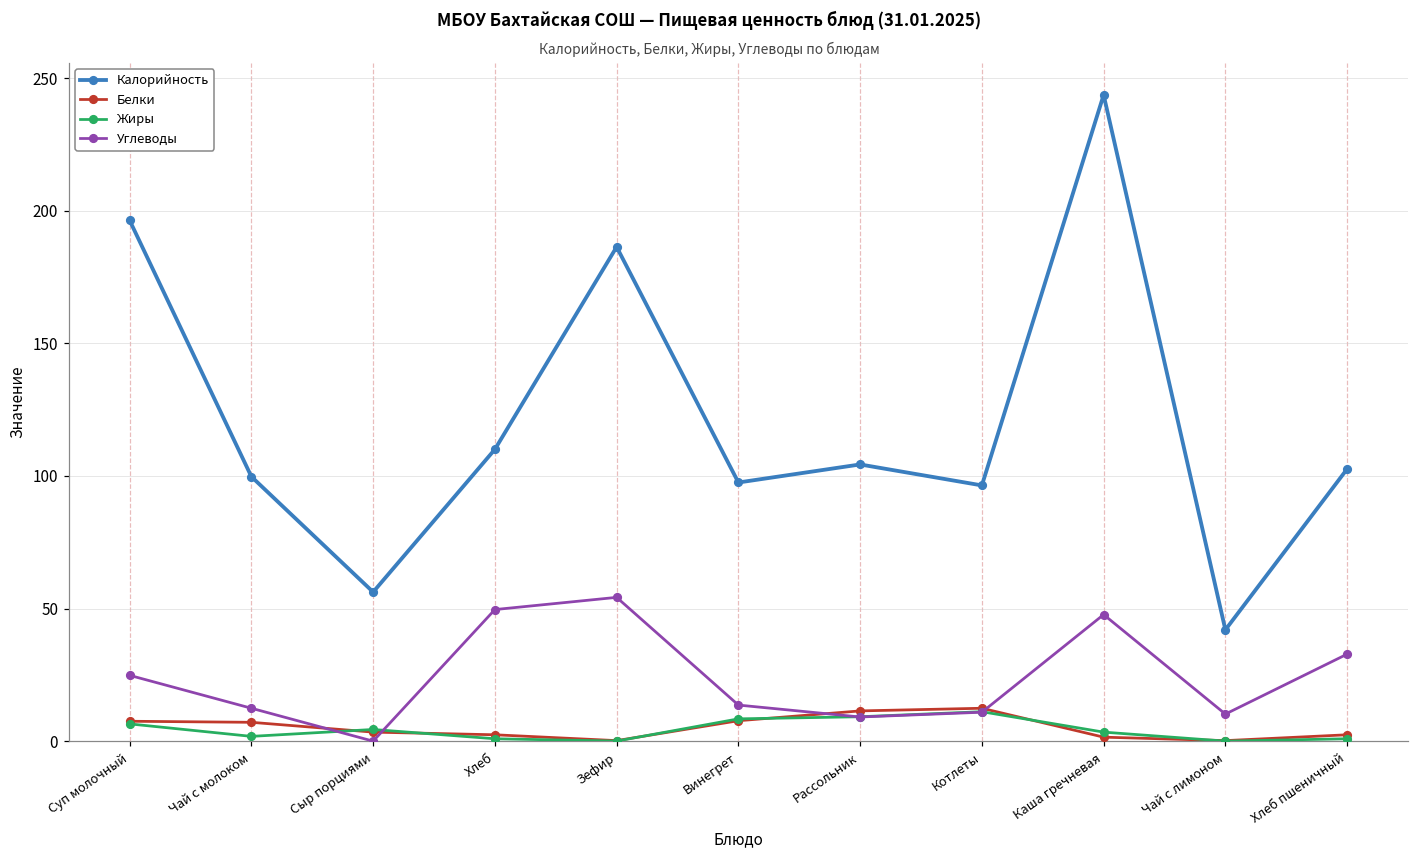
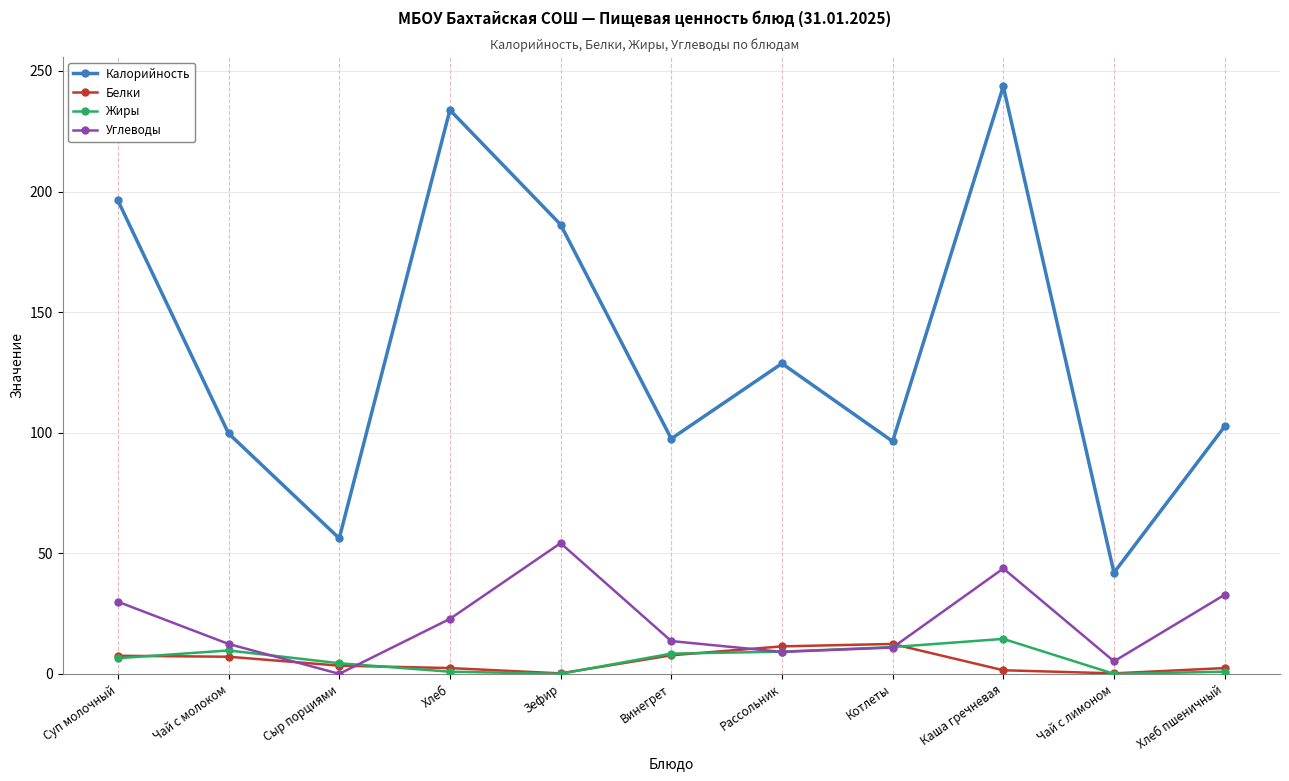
Углеводы, Суп молочный: 25 -> 30
Жиры, Чай с молоком: 2 -> 10
Калорийность, Хлеб: 110 -> 234
Углеводы, Хлеб: 50 -> 23
Калорийность, Рассольник: 104 -> 129
Жиры, Каша гречневая: 3 -> 15
Углеводы, Каша гречневая: 48 -> 44
Углеводы, Чай с лимоном: 10 -> 5
